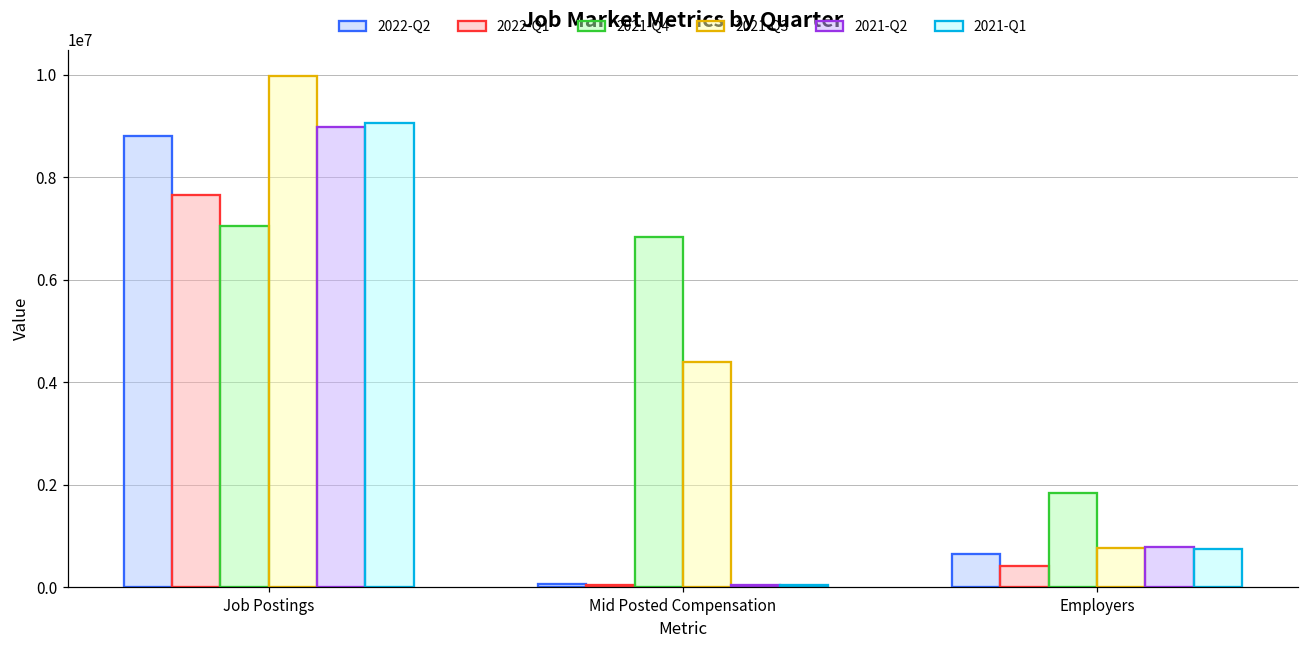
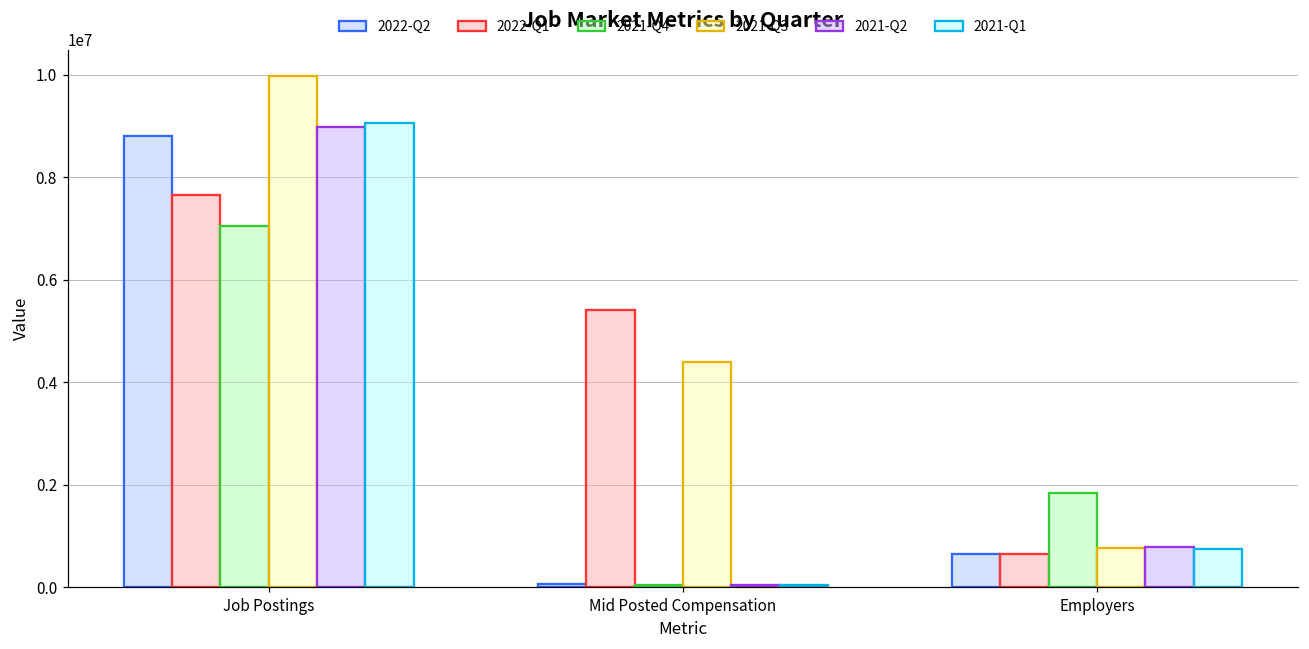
2022-Q1, Mid Posted Compensation: 0 -> 5400000
2021-Q4, Mid Posted Compensation: 6800000 -> 0
2022-Q1, Employers: 400000 -> 600000
